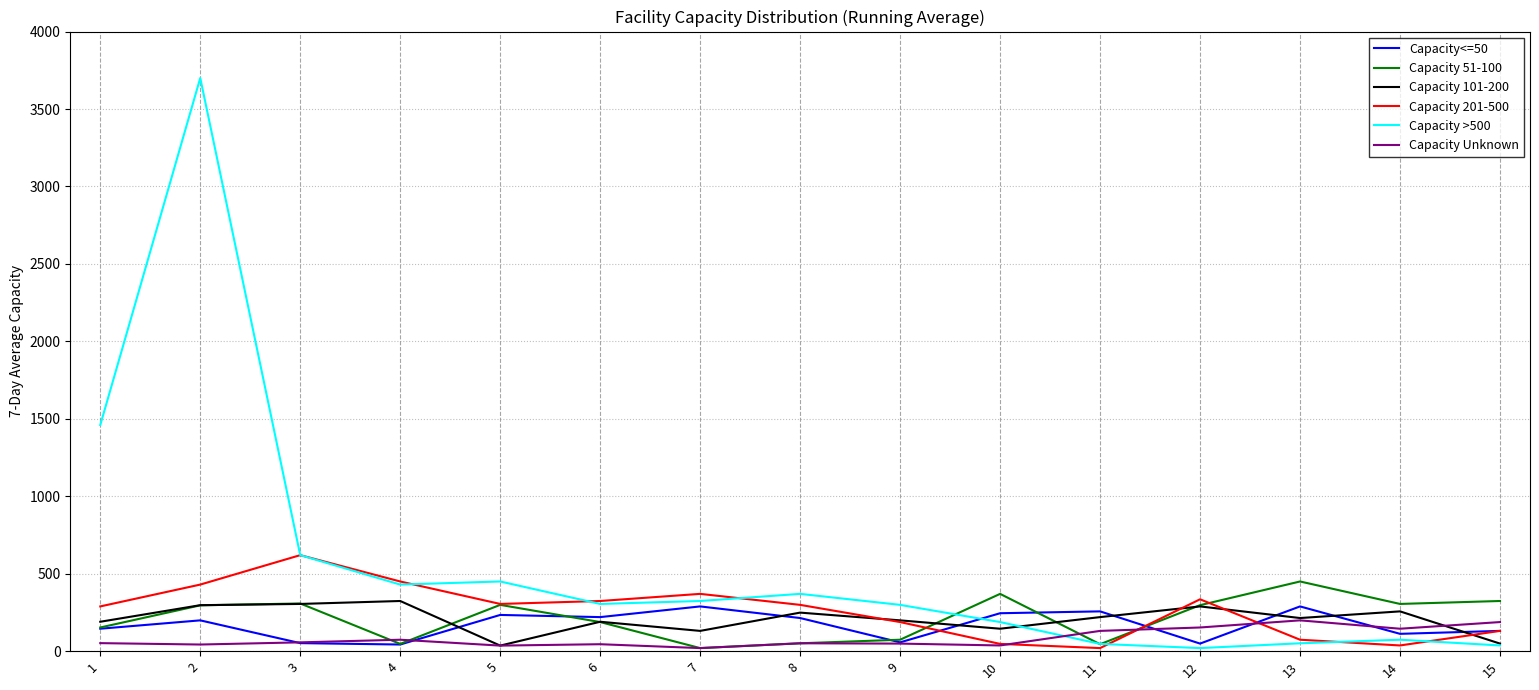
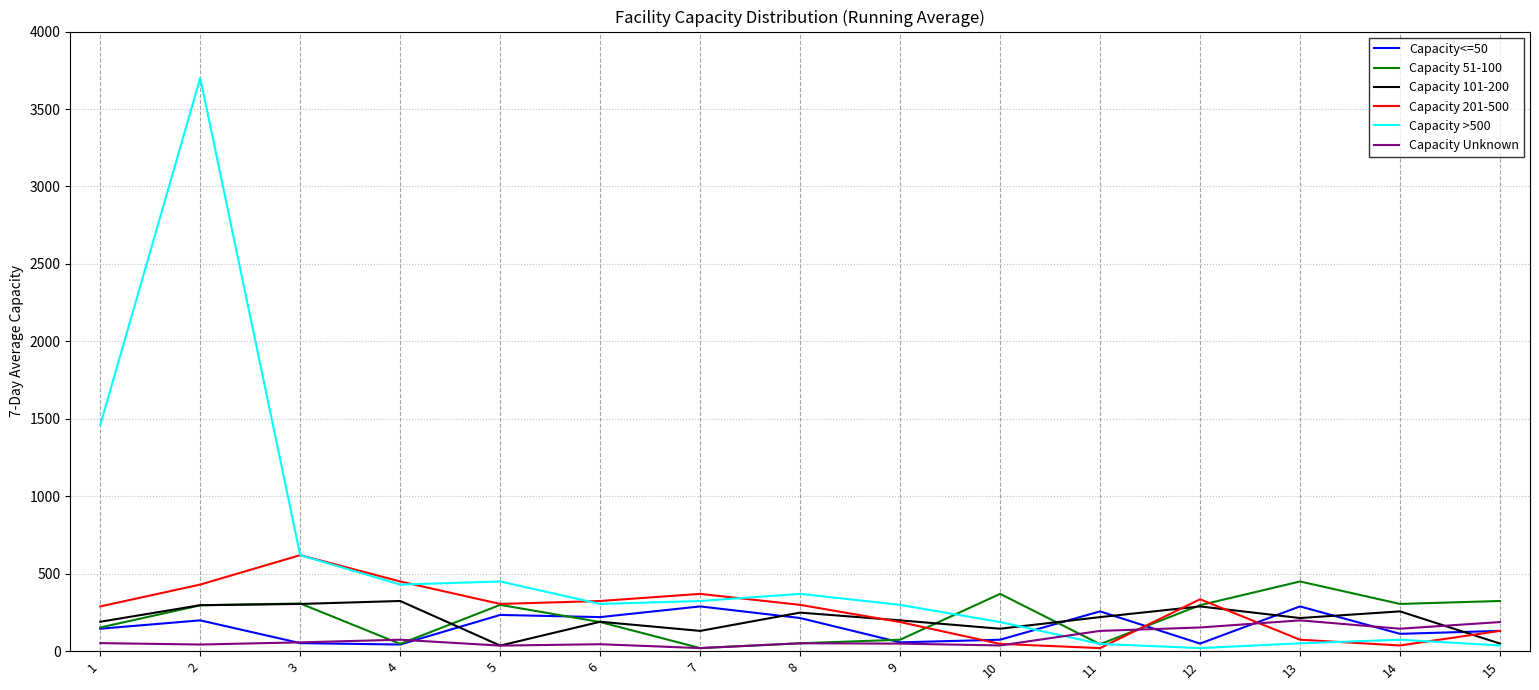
Capacity<=50, 10: 250 -> 70
